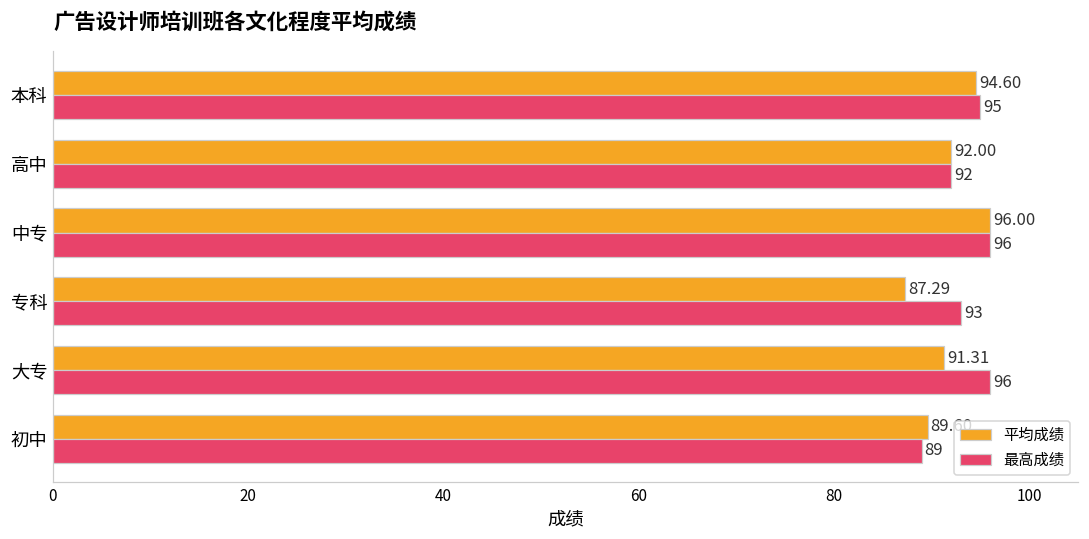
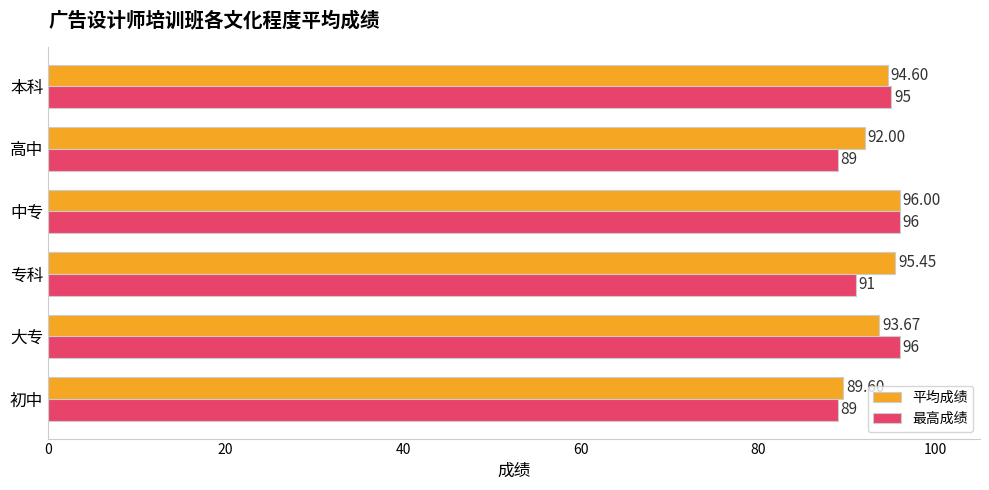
最高成绩, 高中: 92 -> 89
平均成绩, 专科: 87.29 -> 95.45
最高成绩, 专科: 93 -> 91
平均成绩, 大专: 91.31 -> 93.67
